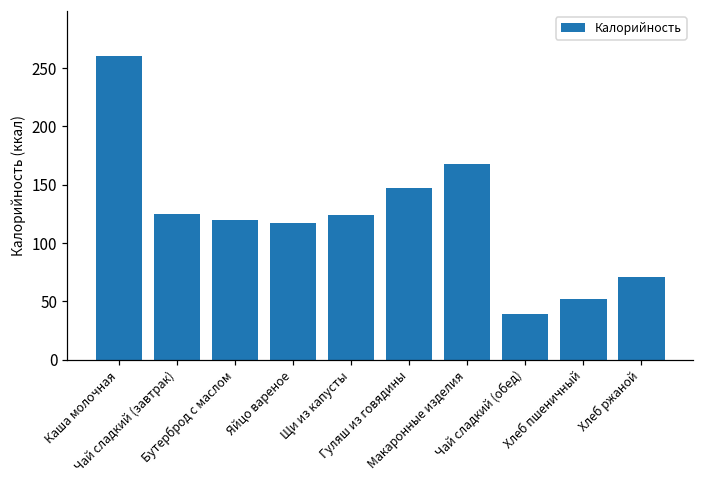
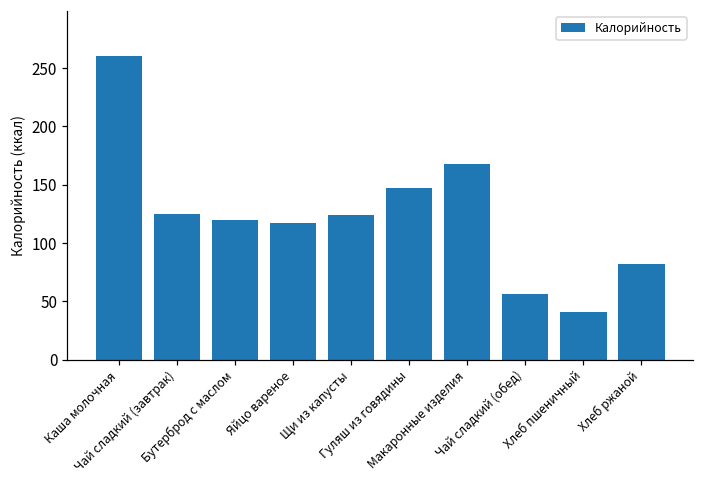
Чай сладкий (обед): 39 -> 56
Хлеб пшеничный: 52 -> 41
Хлеб ржаной: 71 -> 82
